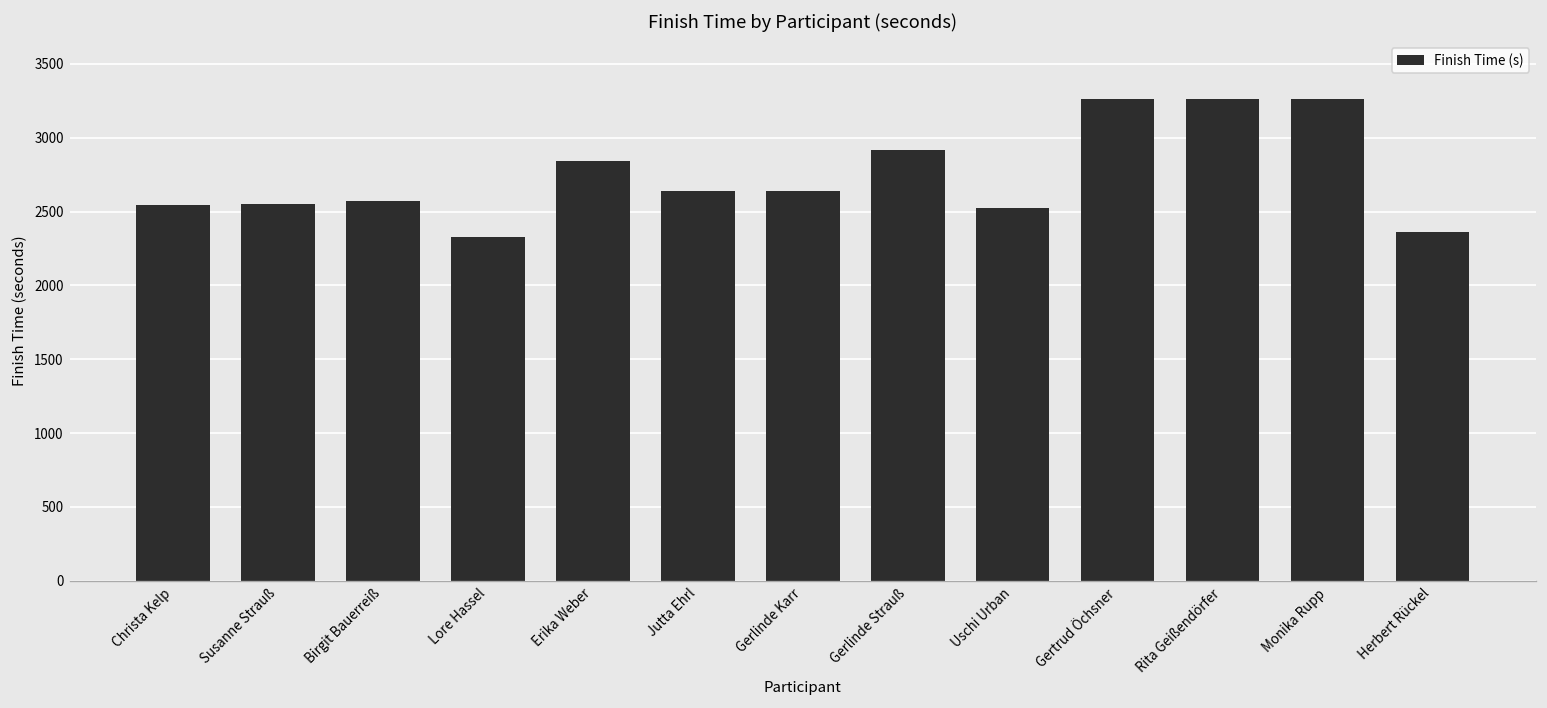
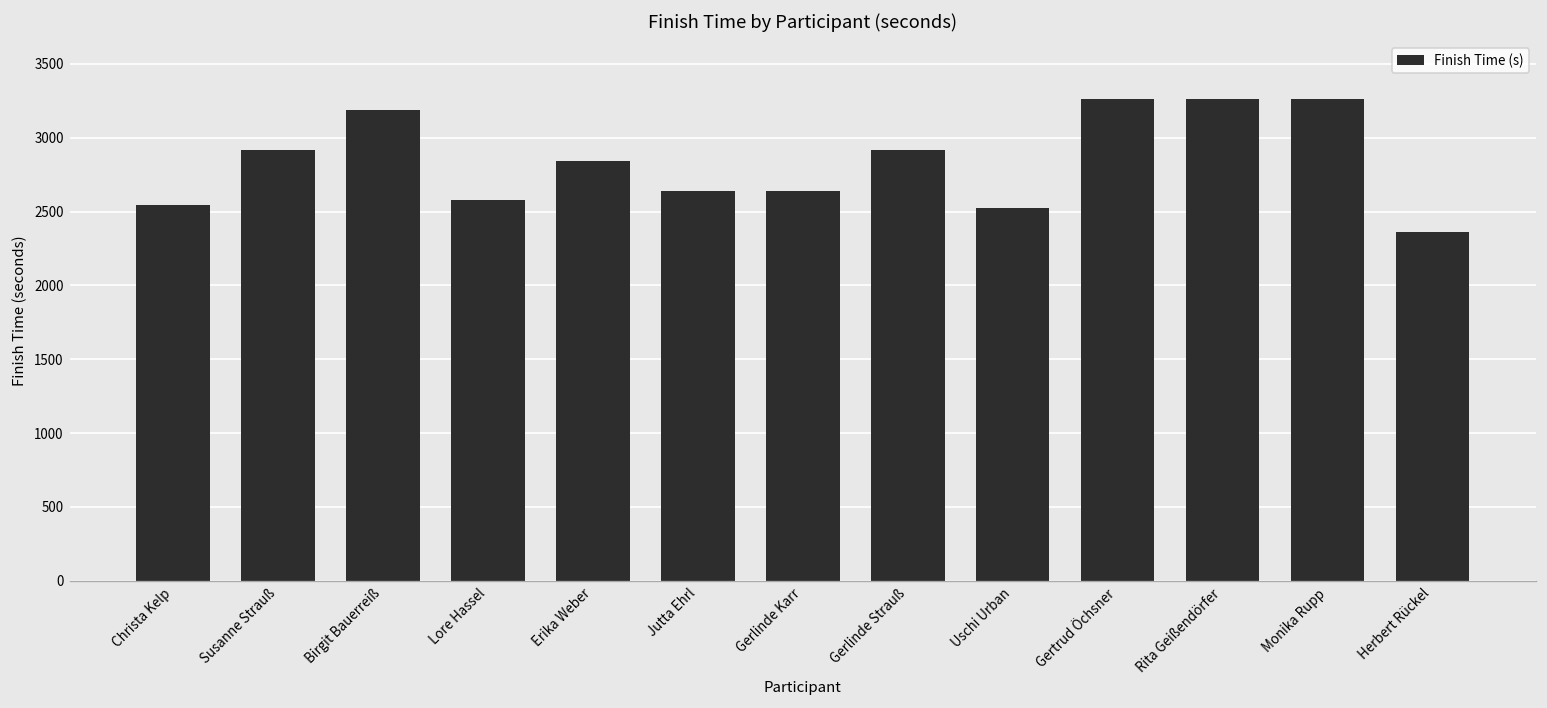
Susanne Strauß: 2550 -> 2920
Birgit Bauerreiß: 2570 -> 3190
Lore Hassel: 2330 -> 2580
